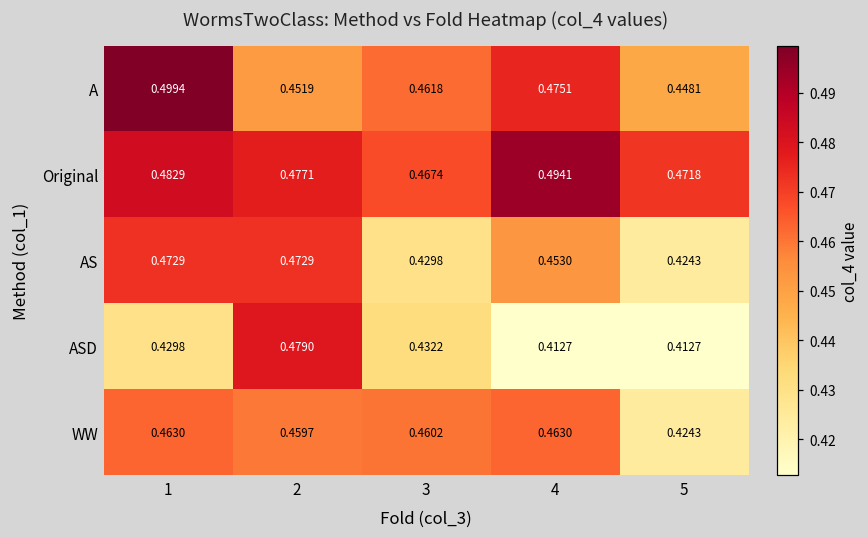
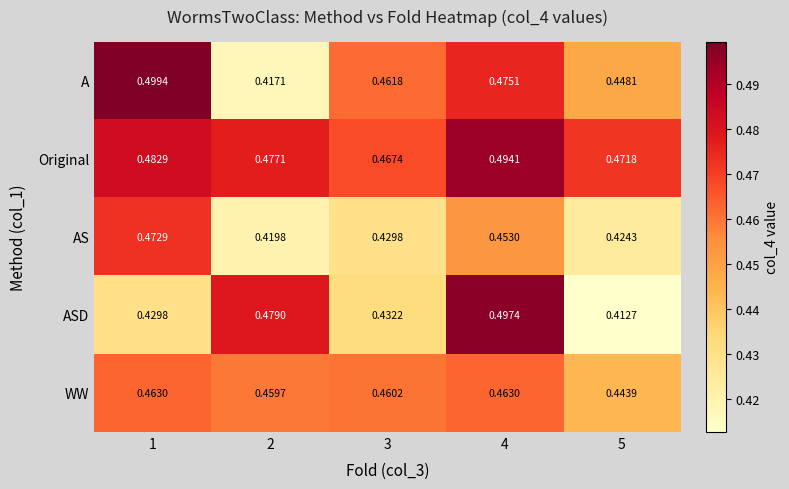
A, 2: 0.4519 -> 0.4171
AS, 2: 0.4729 -> 0.4198
ASD, 4: 0.4127 -> 0.4974
WW, 5: 0.4243 -> 0.4439
